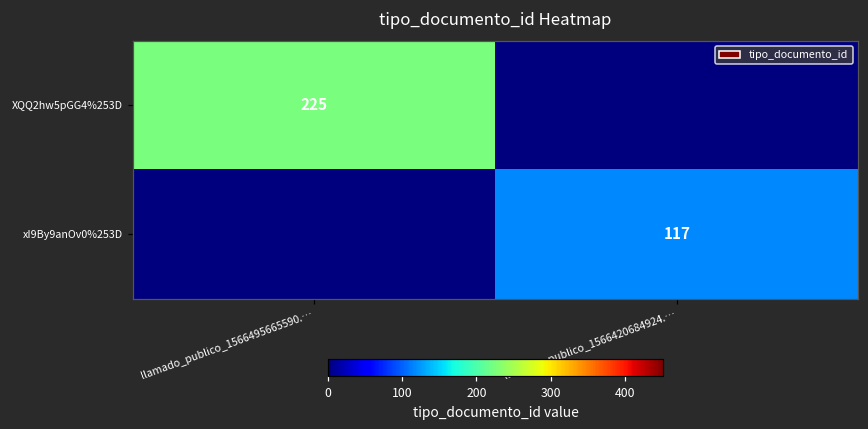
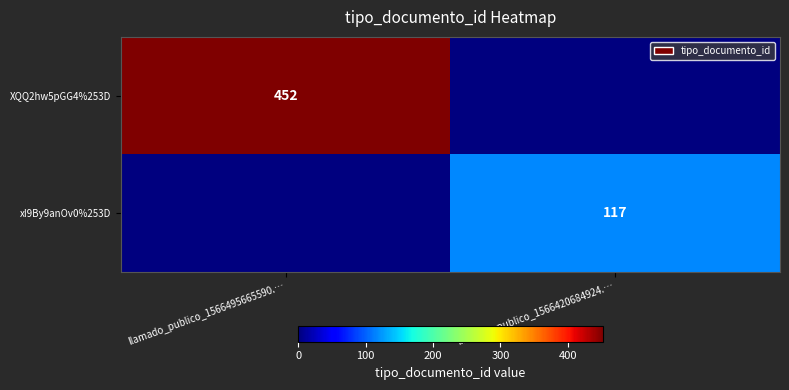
XQQ2hw5pGG4%253D, llamado_publico_1566495665590.…: 225 -> 452
